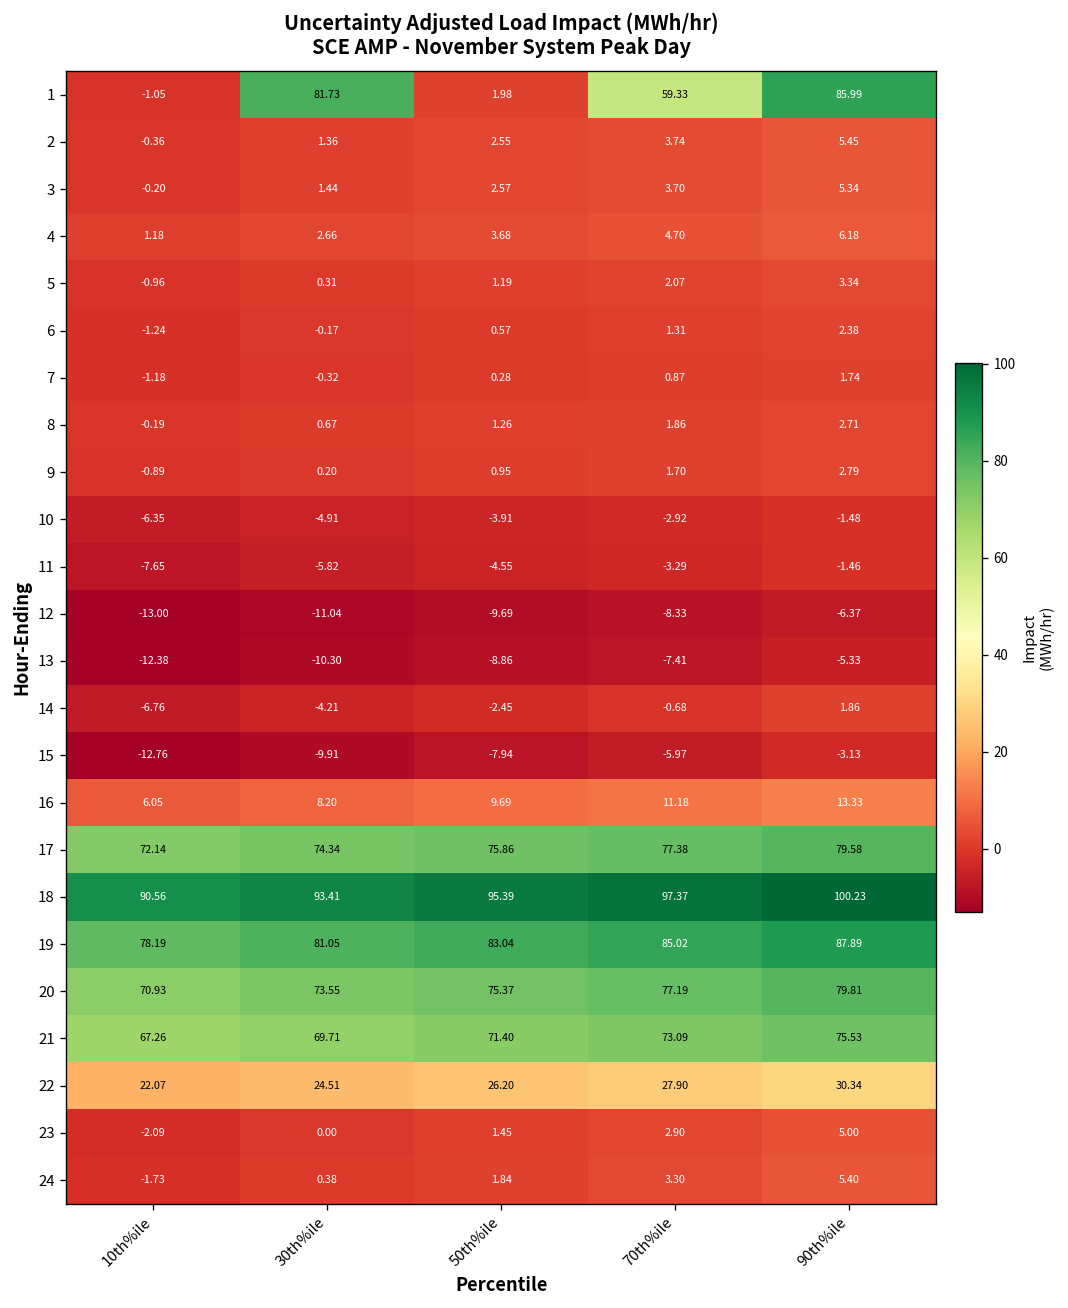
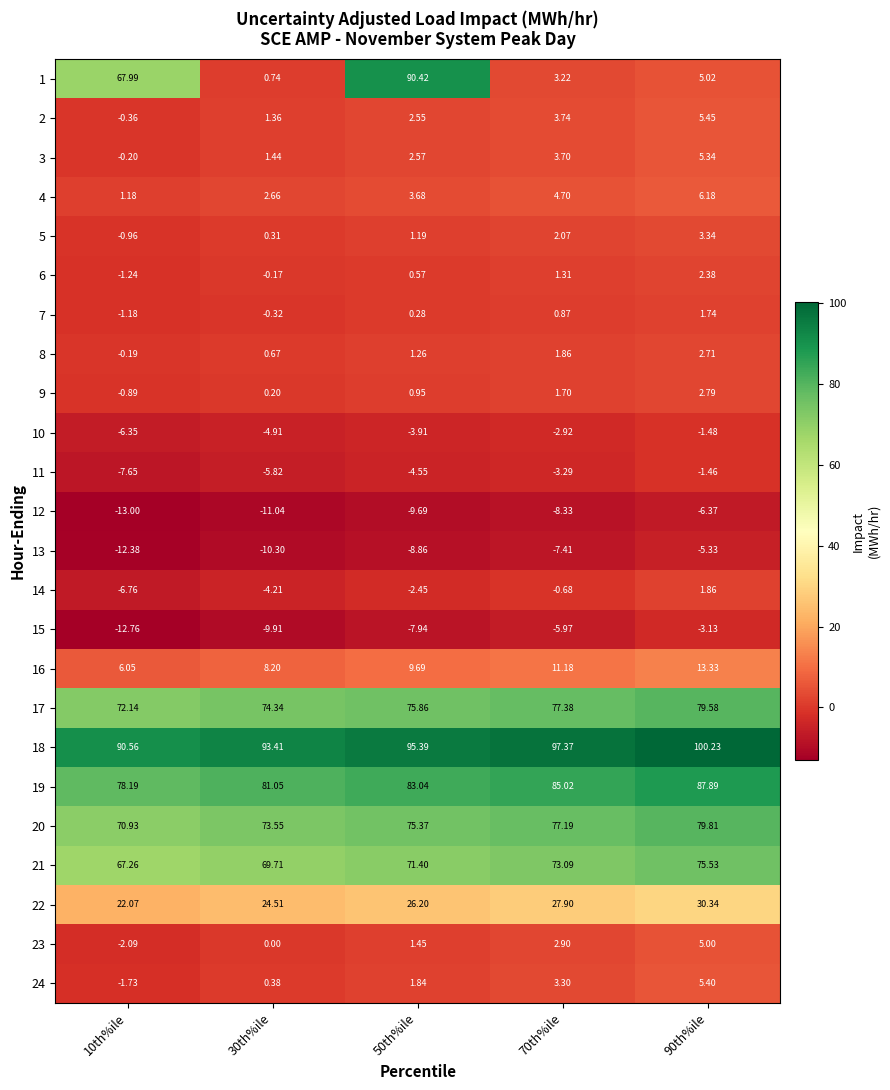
1, 10th%ile: -1.05 -> 67.99
1, 30th%ile: 81.73 -> 0.74
1, 50th%ile: 1.98 -> 90.42
1, 70th%ile: 59.33 -> 3.22
1, 90th%ile: 85.99 -> 5.02
